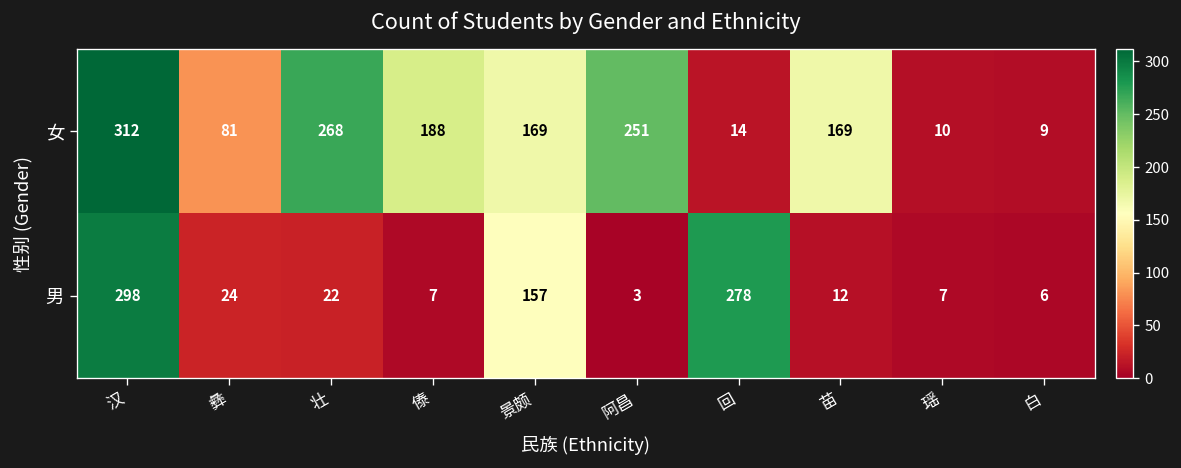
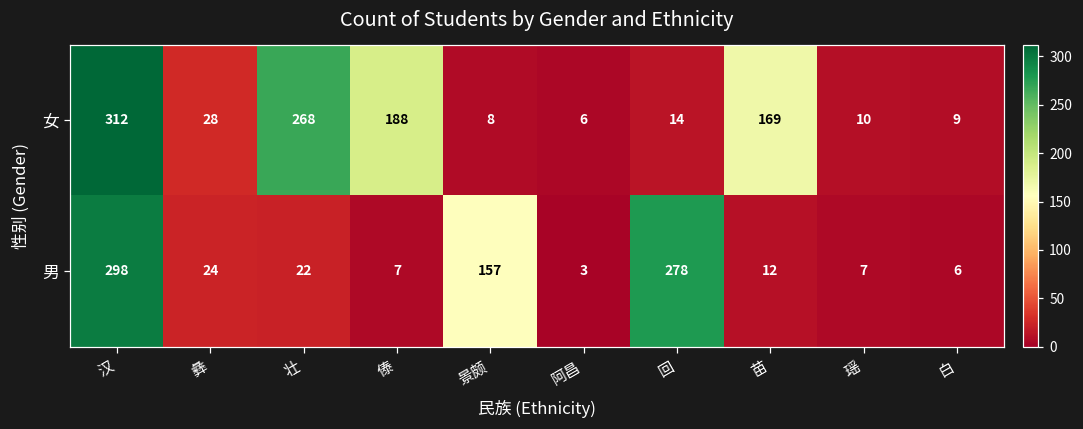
女, 彝: 81 -> 28
女, 景颇: 169 -> 8
女, 阿昌: 251 -> 6
